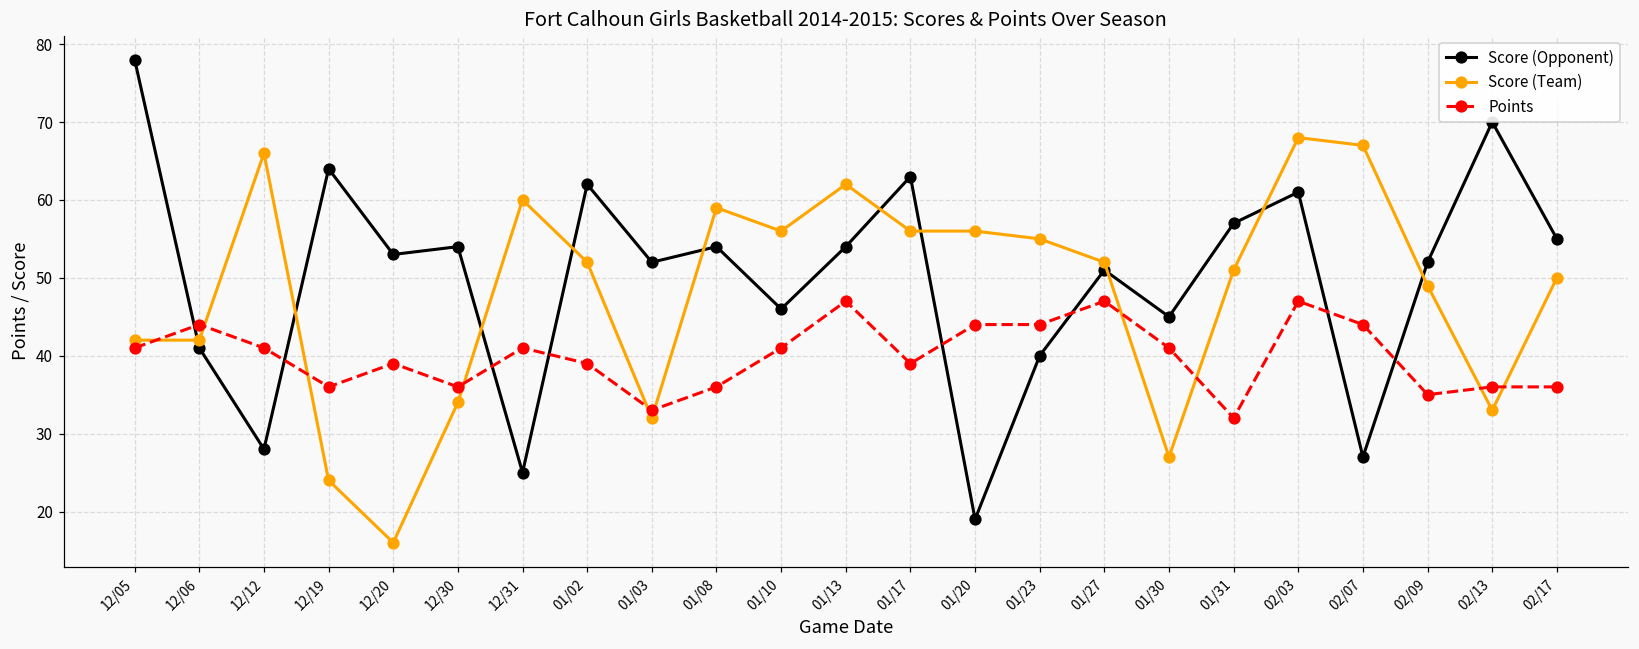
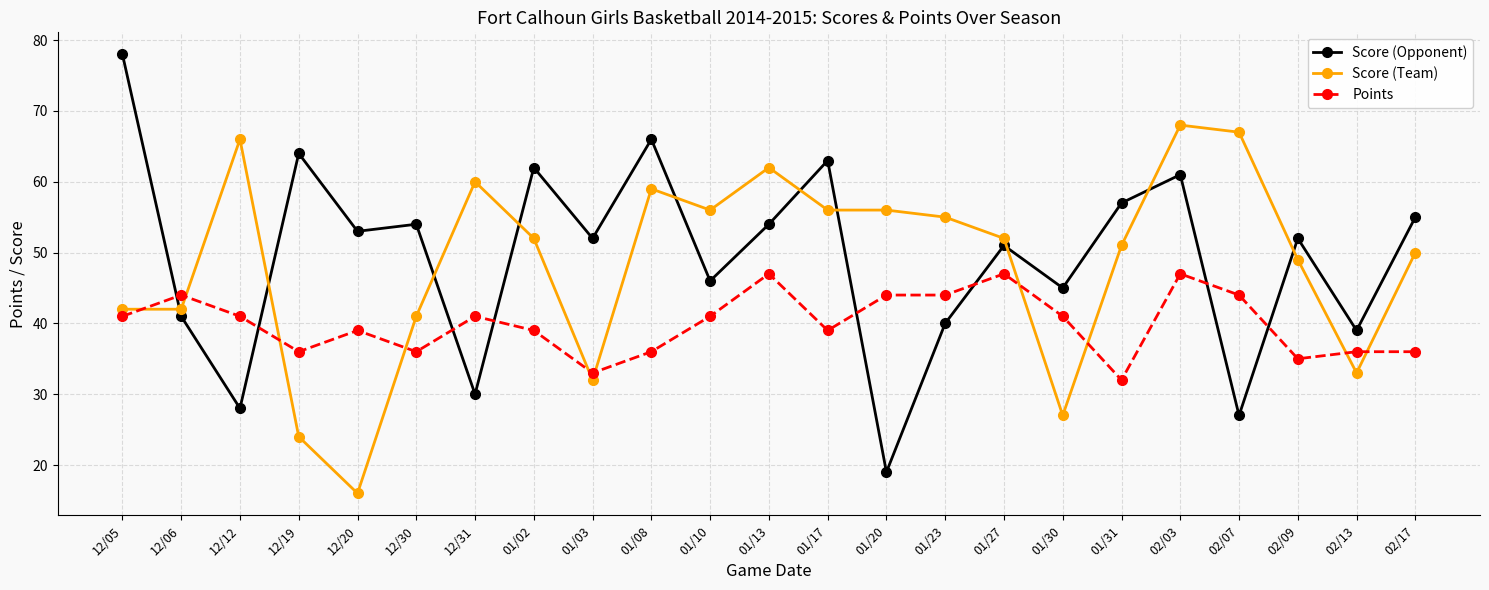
Score (Team), 12/30: 34 -> 41
Score (Opponent), 12/31: 25 -> 30
Score (Opponent), 01/08: 54 -> 66
Score (Opponent), 02/13: 70 -> 39
